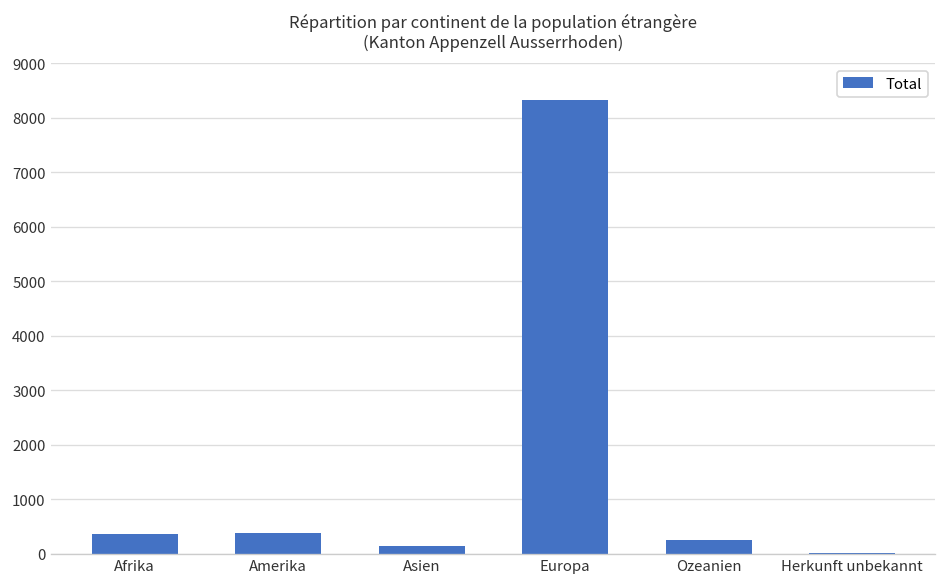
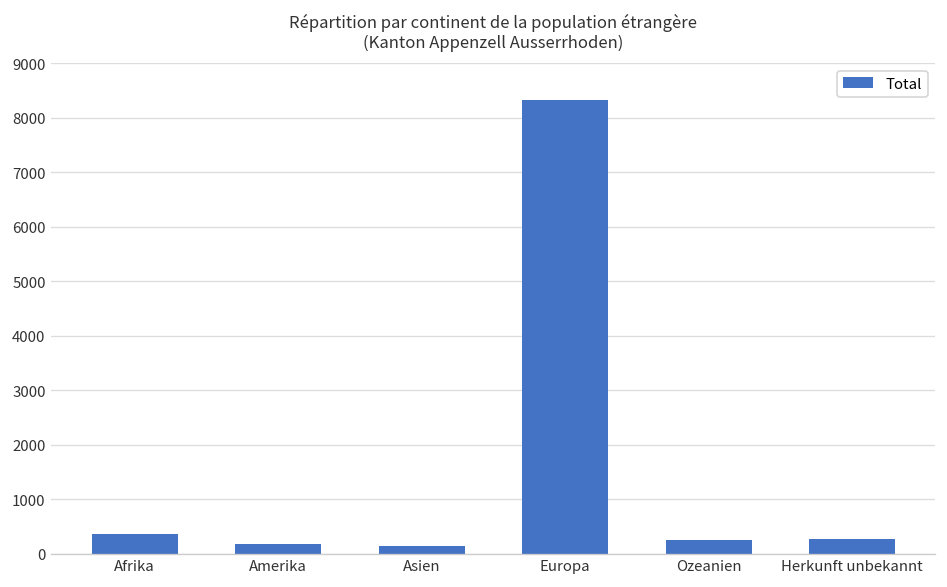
Amerika: 400 -> 200
Herkunft unbekannt: 0 -> 300
